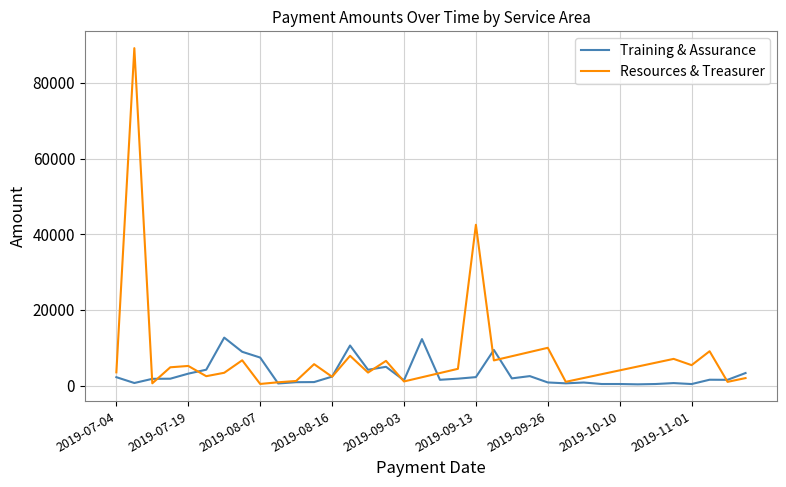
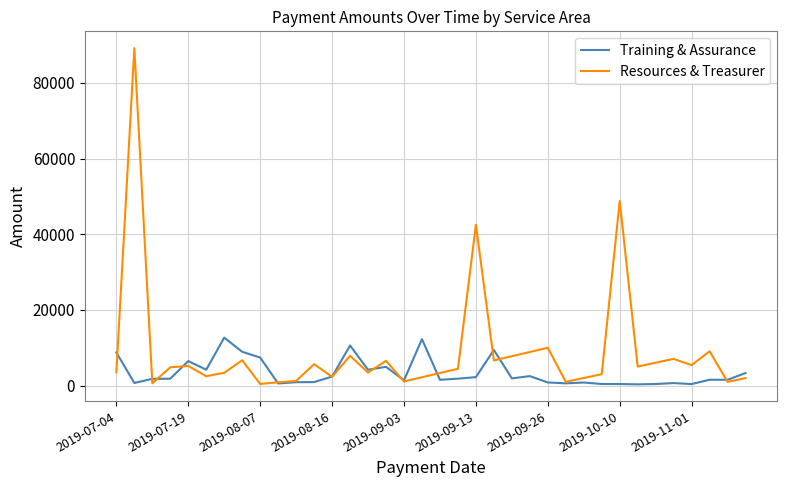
Training & Assurance, 2019-07-04: 2000 -> 9000
Training & Assurance, 2019-07-19: 3000 -> 6000
Resources & Treasurer, 2019-10-10: 4000 -> 49000
